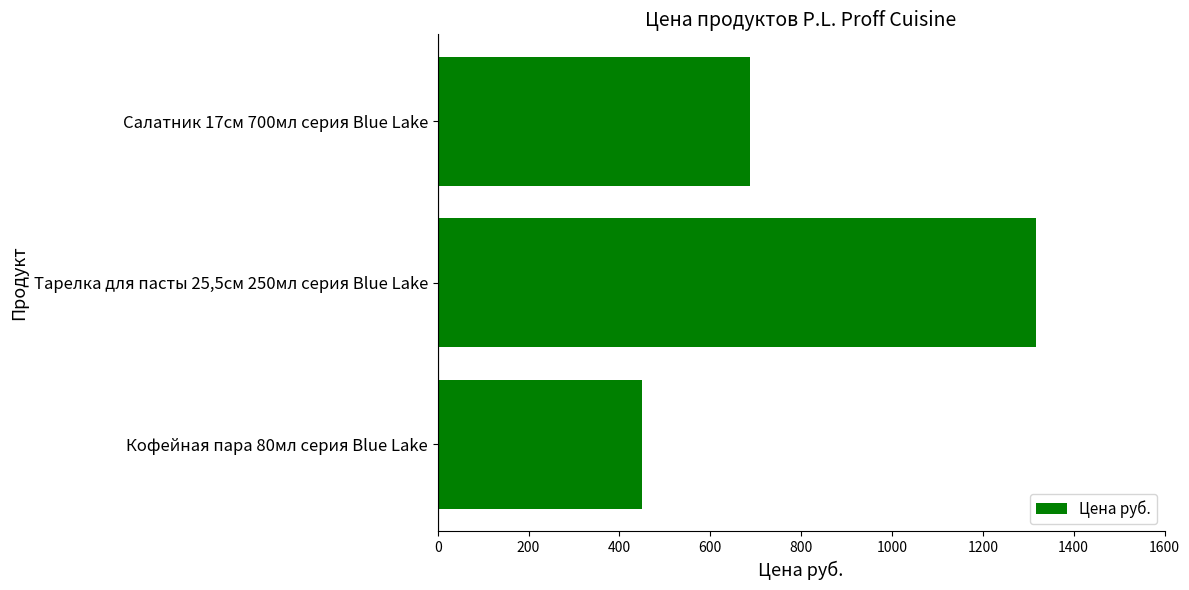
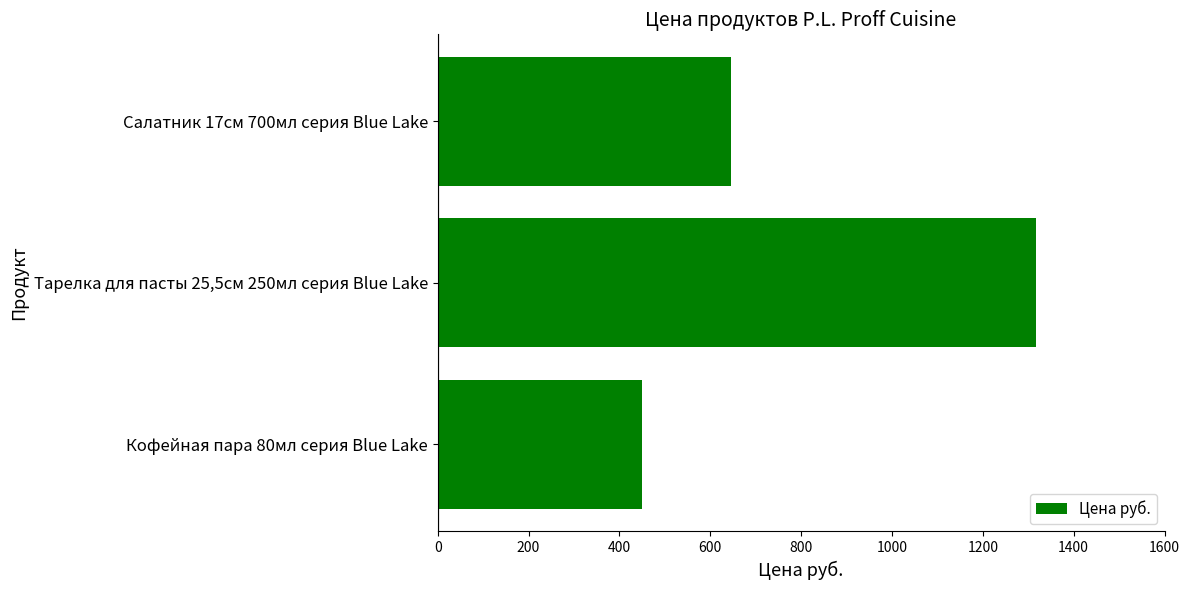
Салатник 17см 700мл серия Blue Lake: 690 -> 650
